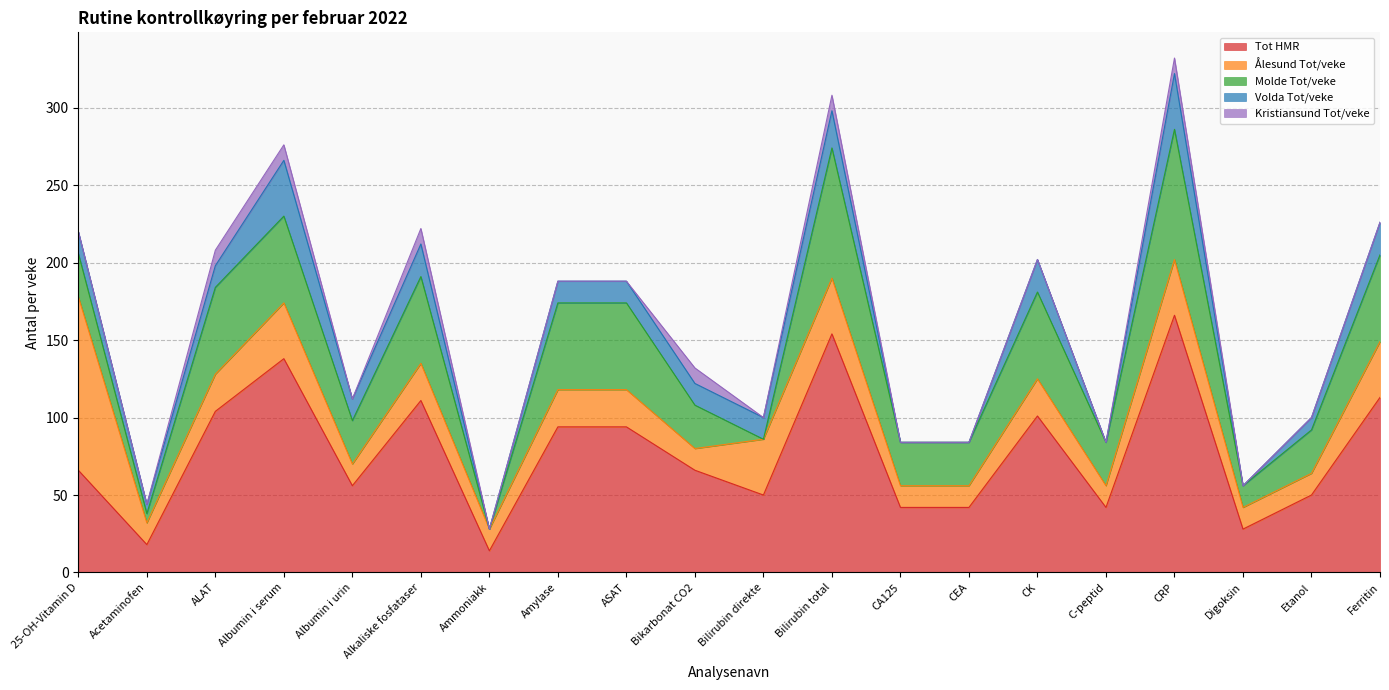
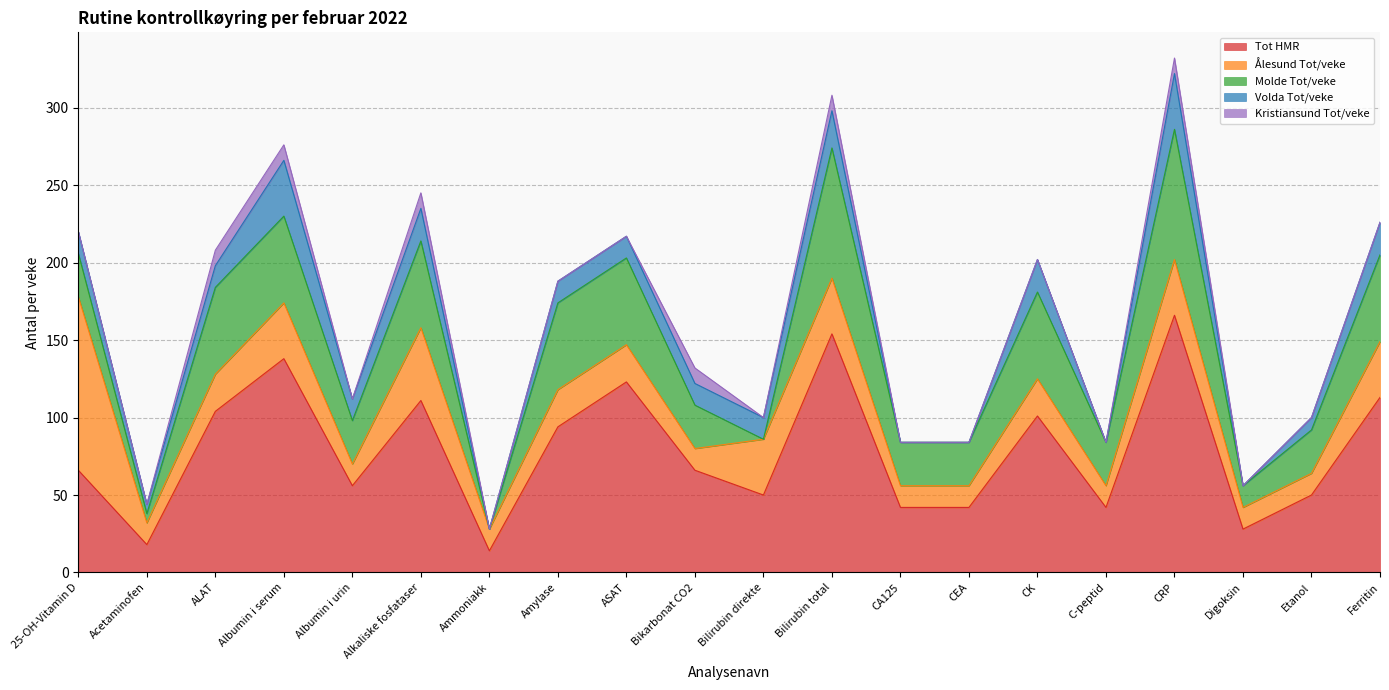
Ålesund Tot/veke, Alkaliske fosfataser: 24 -> 47
Tot HMR, ASAT: 94 -> 123
